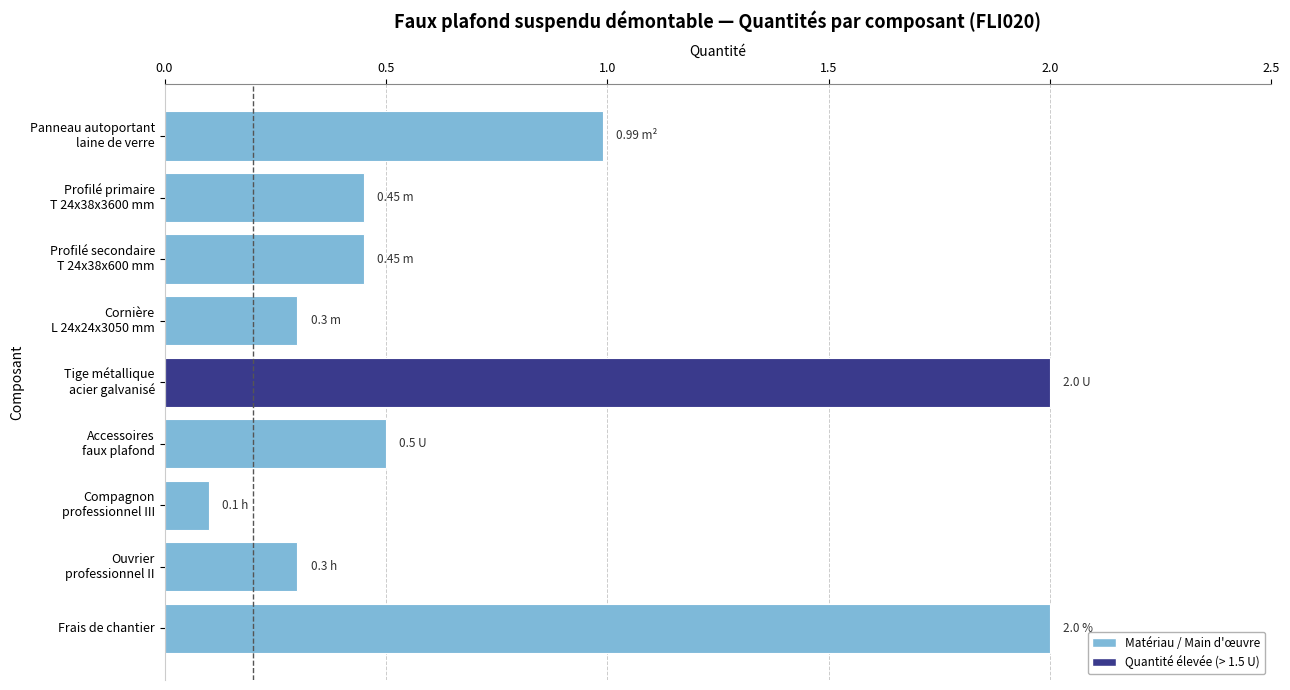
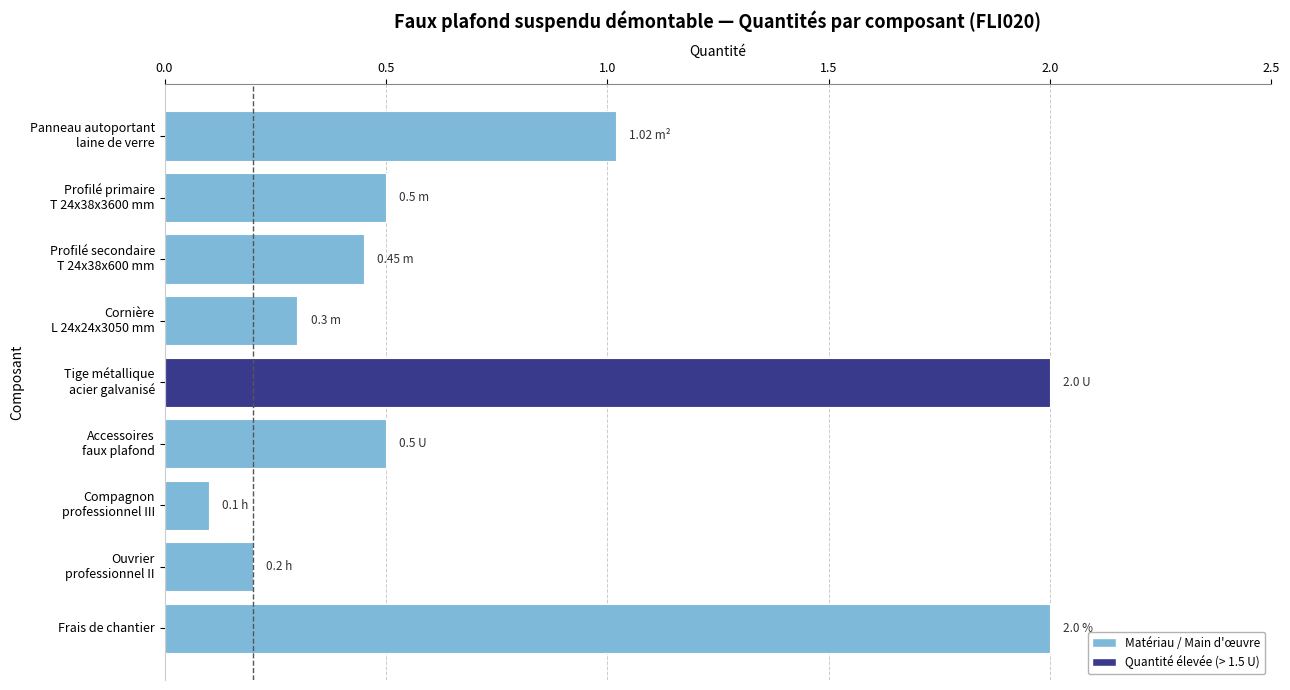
Panneau autoportant laine de verre: 0.99 -> 1.02
Profilé primaire T 24x38x3600 mm: 0.45 -> 0.5
Ouvrier professionnel II: 0.3 -> 0.2
